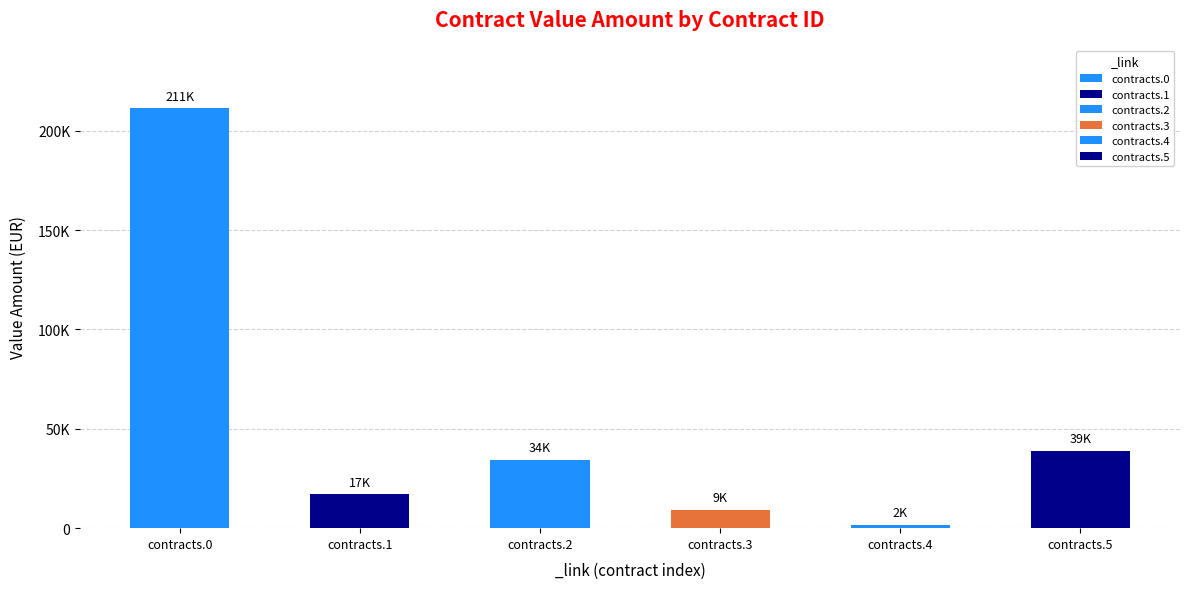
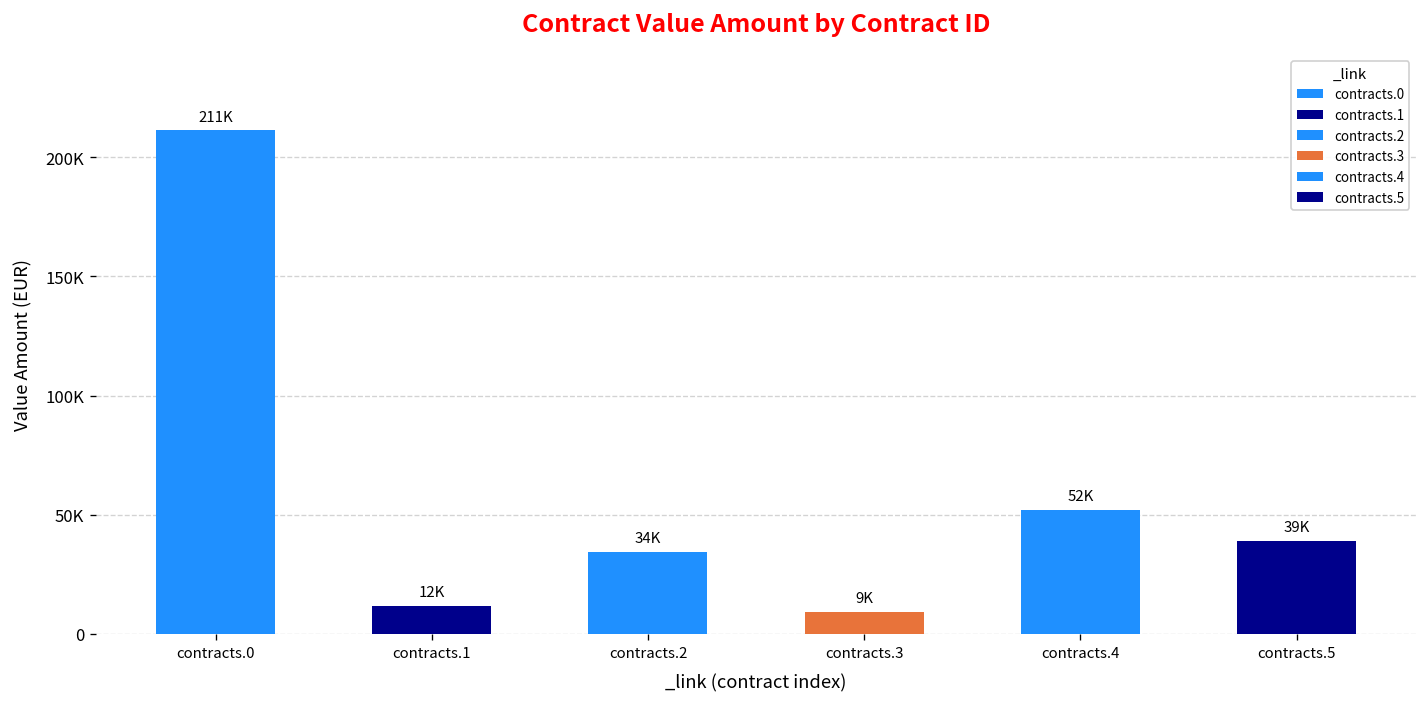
contracts.1: 17K -> 12K
contracts.4: 2K -> 52K
